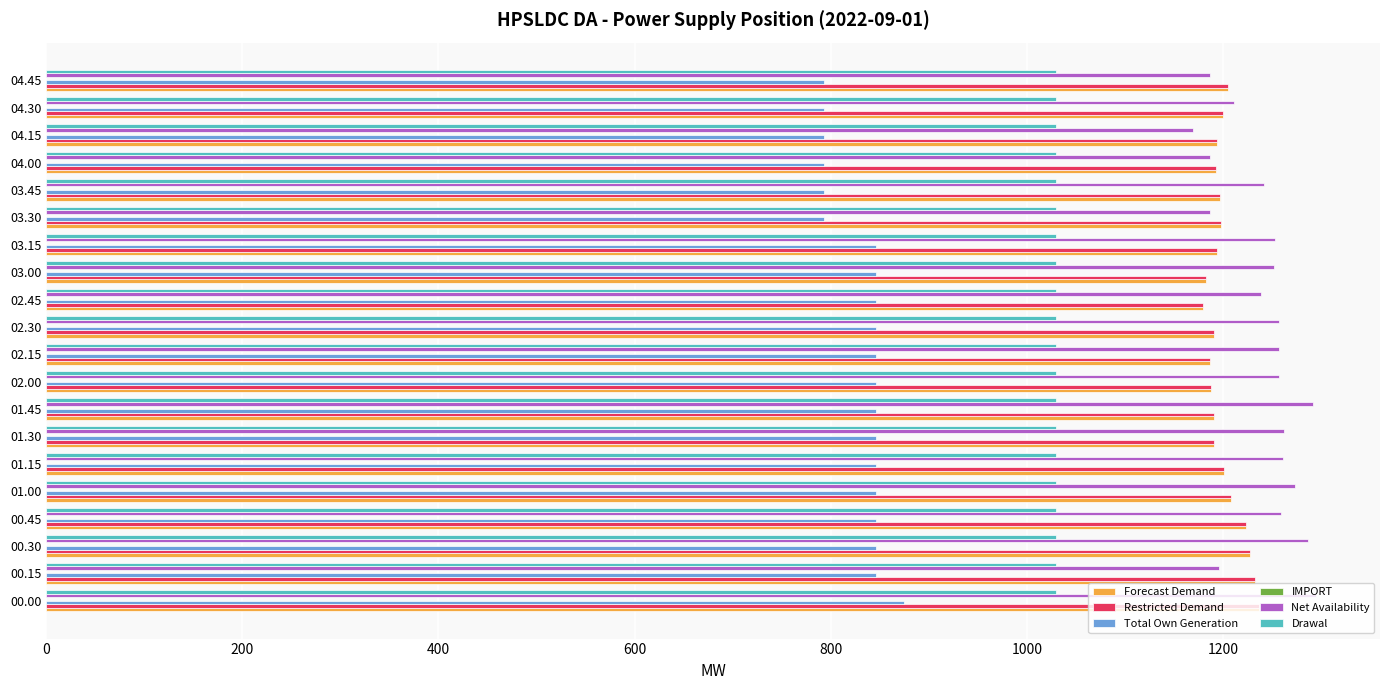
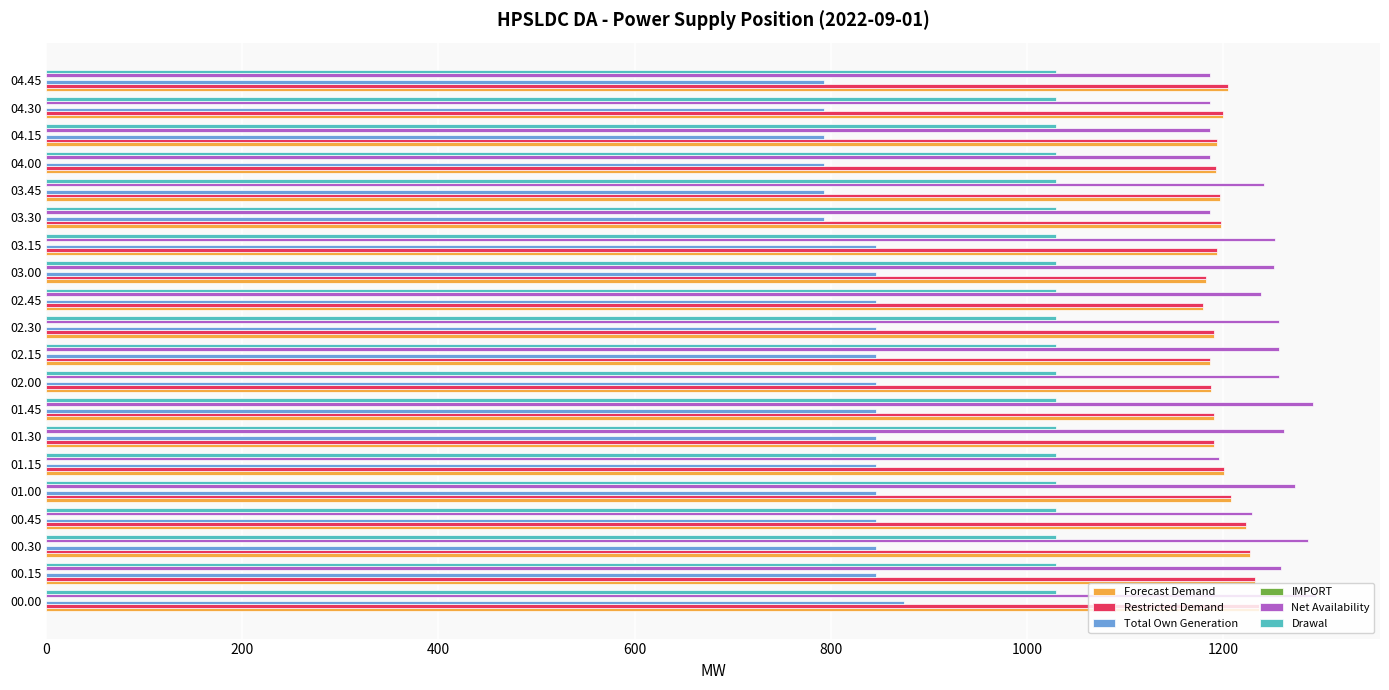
Net Availability, 04.30: 1210 -> 1190
Net Availability, 04.15: 1170 -> 1190
Net Availability, 01.15: 1260 -> 1200
Net Availability, 00.45: 1260 -> 1230
Net Availability, 00.15: 1200 -> 1260
